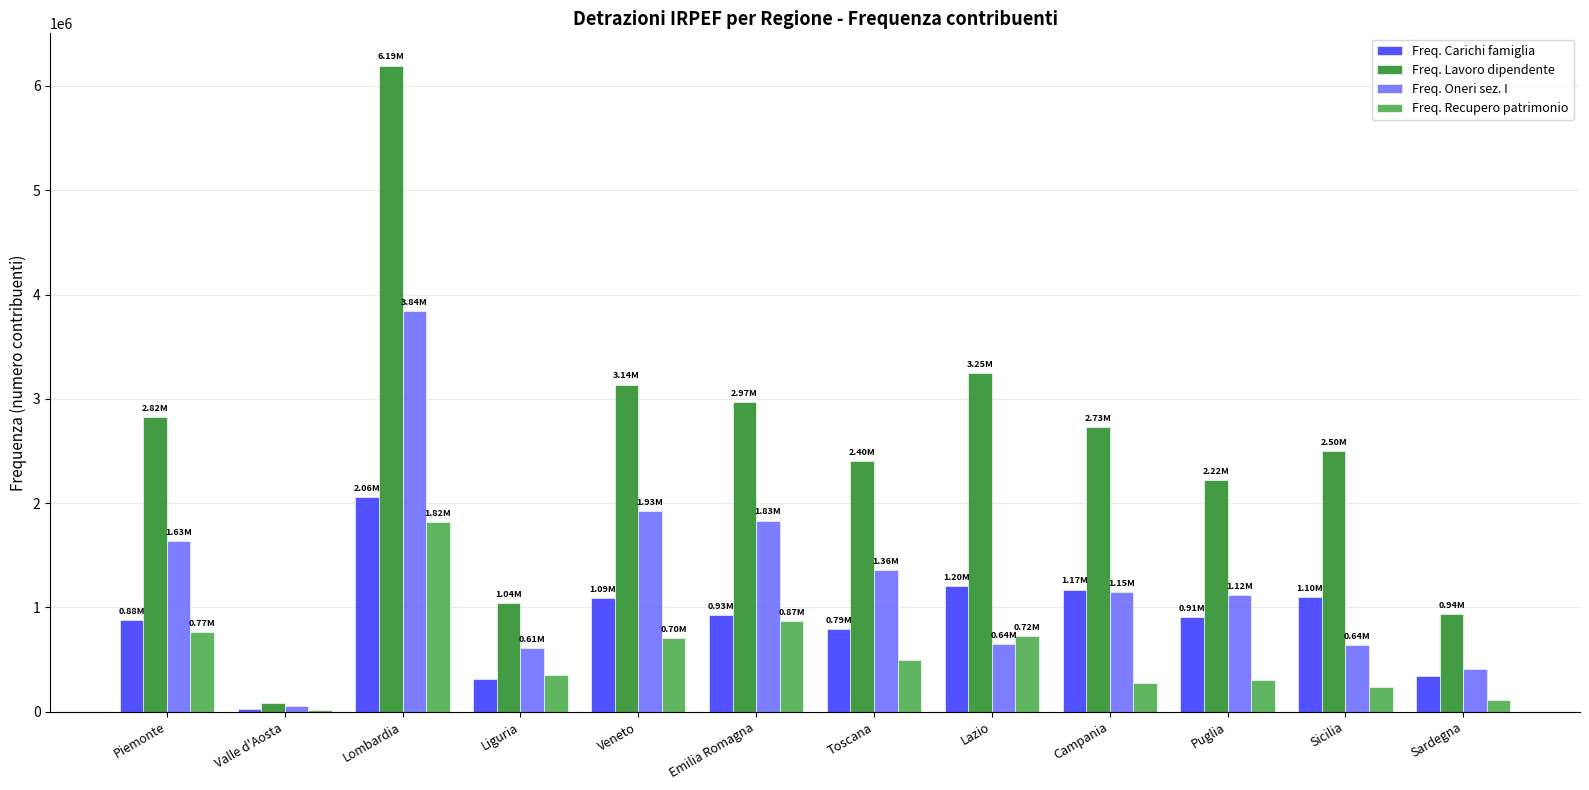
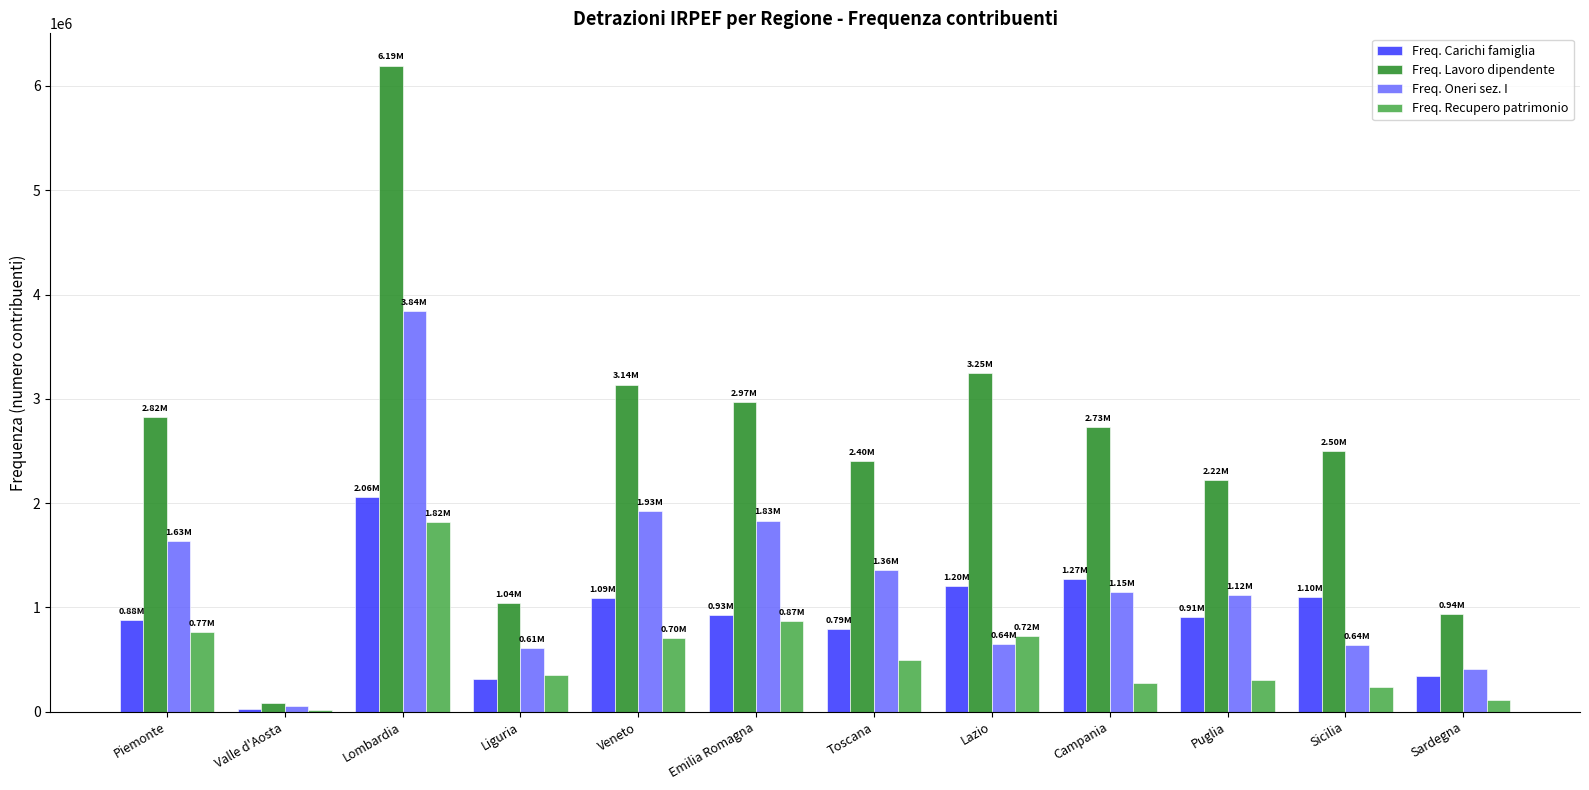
Freq. Carichi famiglia, Campania: 1.17M -> 1.27M
